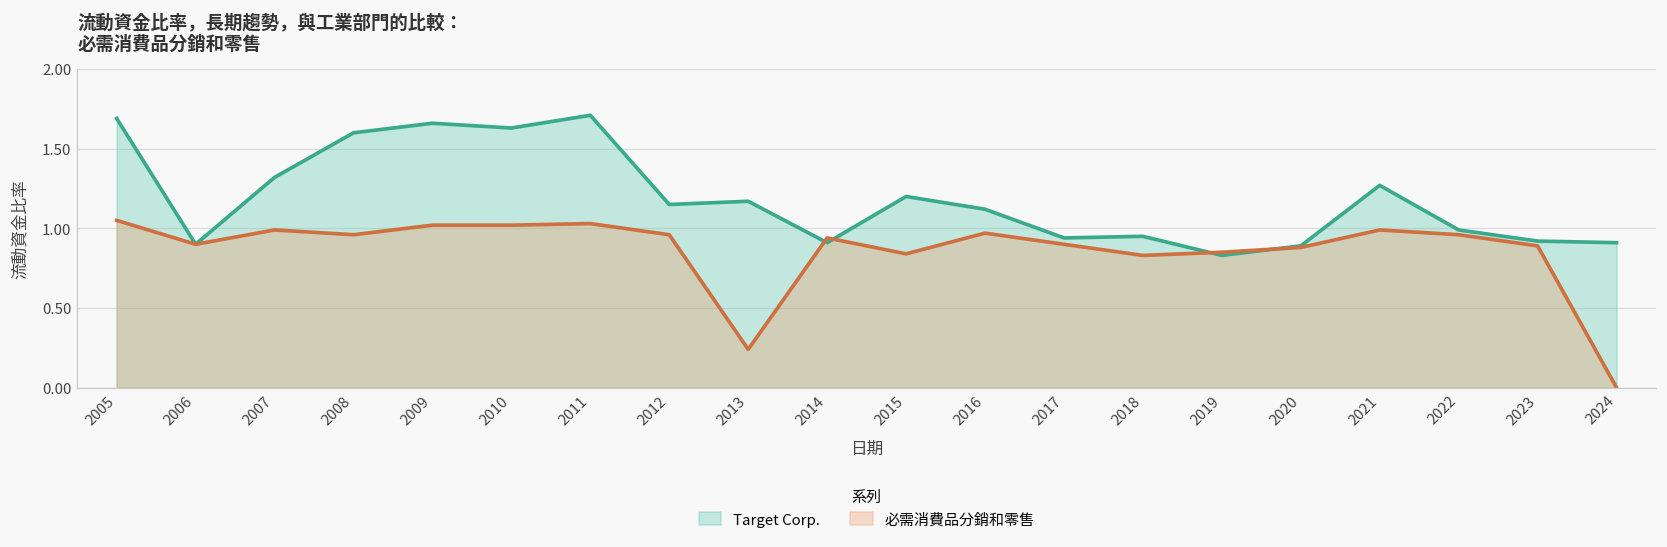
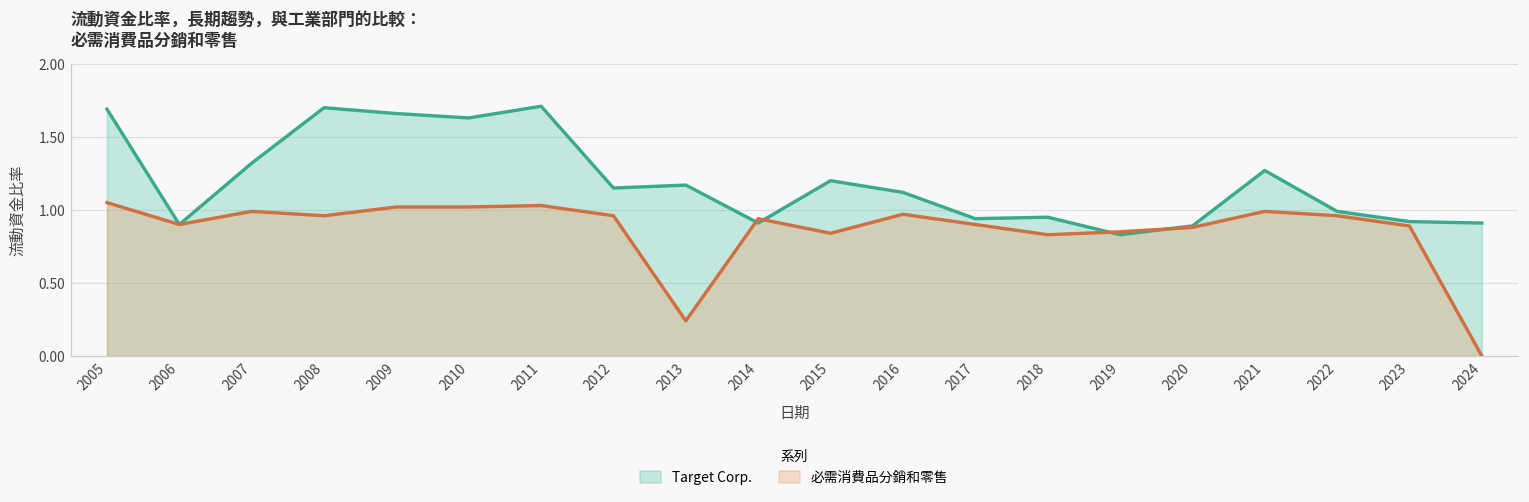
Target Corp., 2008: 1.6 -> 1.7
